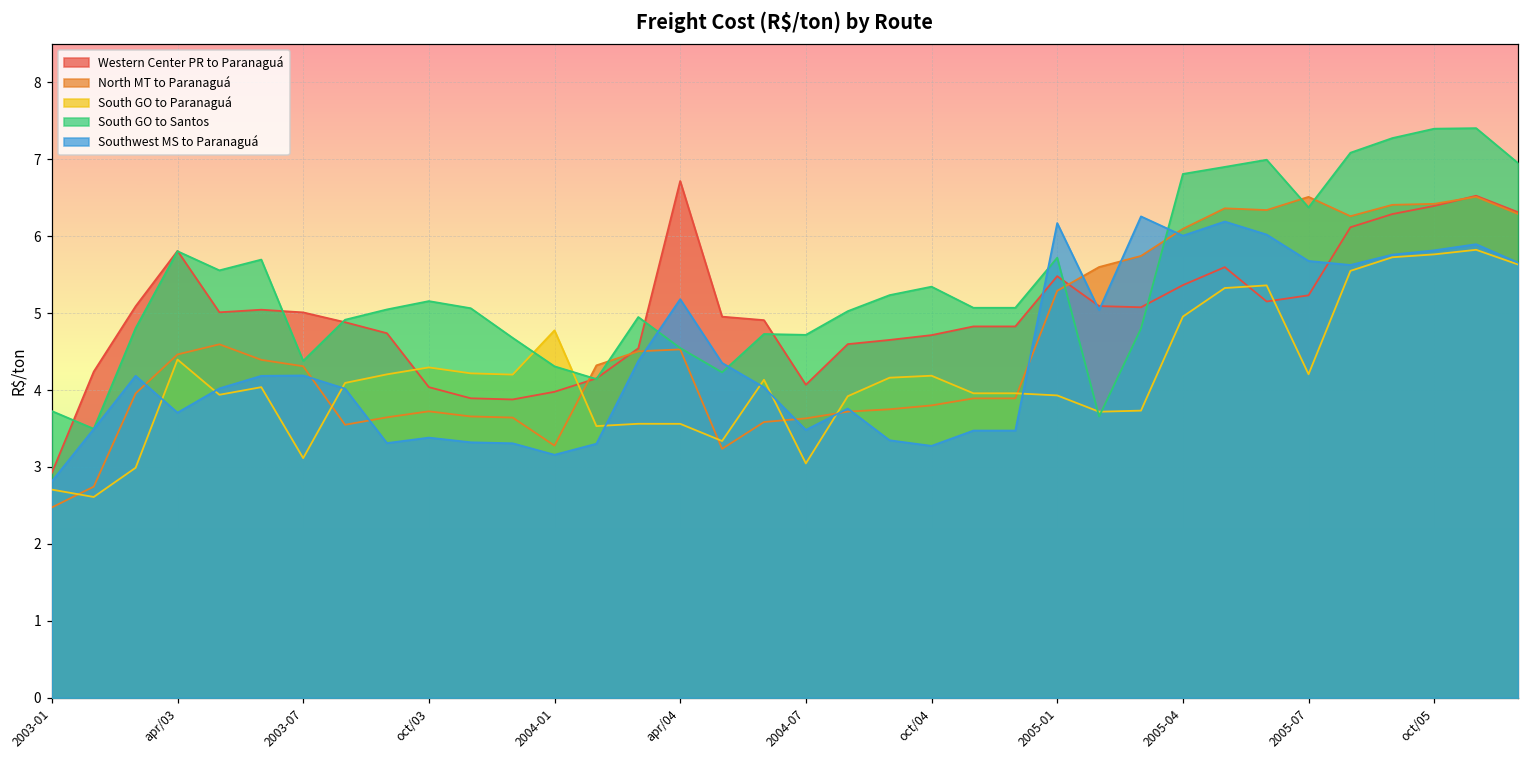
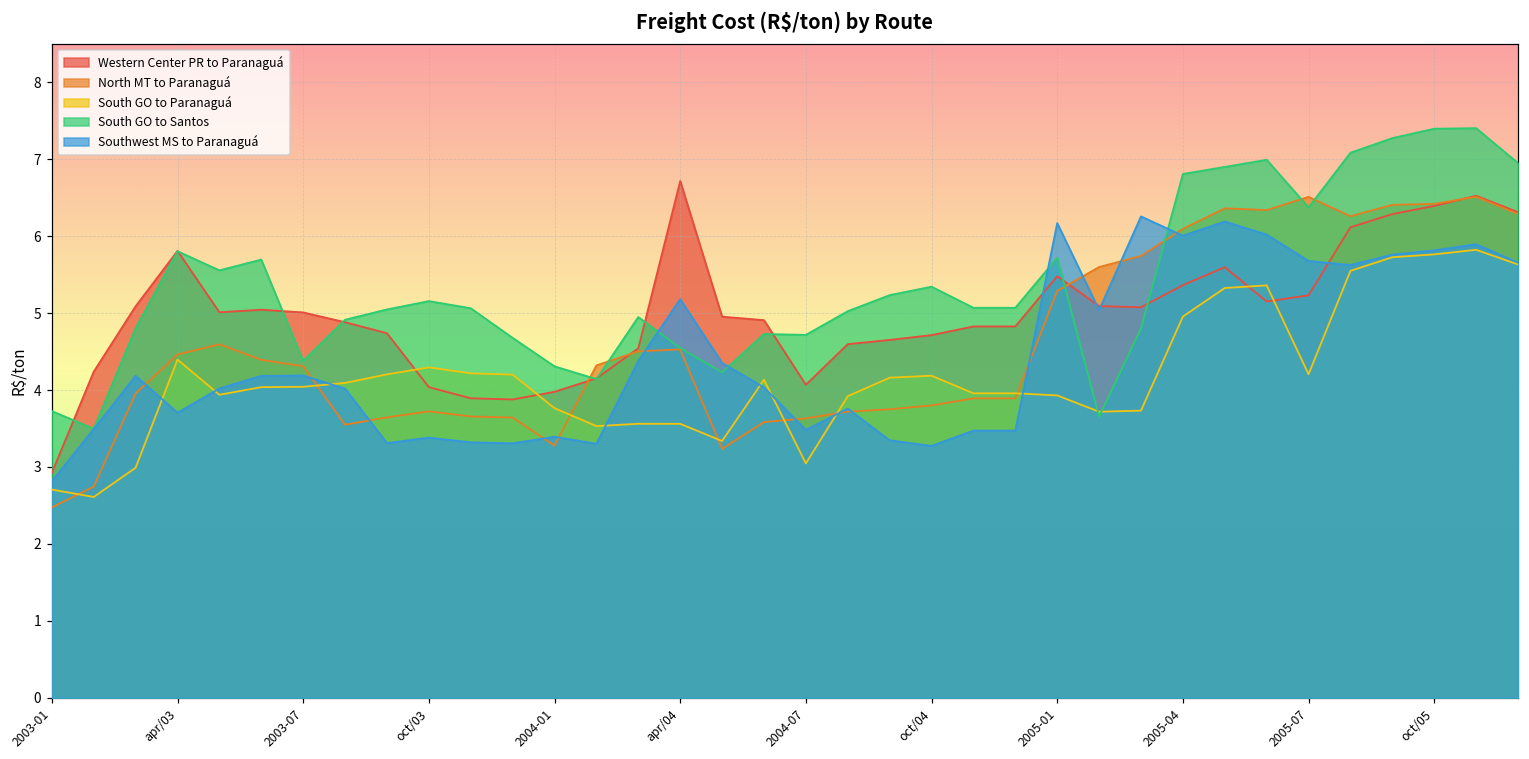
South GO to Paranaguá, 2003-07: 3.1 -> 4.0
South GO to Paranaguá, 2004-01: 4.8 -> 3.8
Southwest MS to Paranaguá, 2004-01: 3.2 -> 3.4
